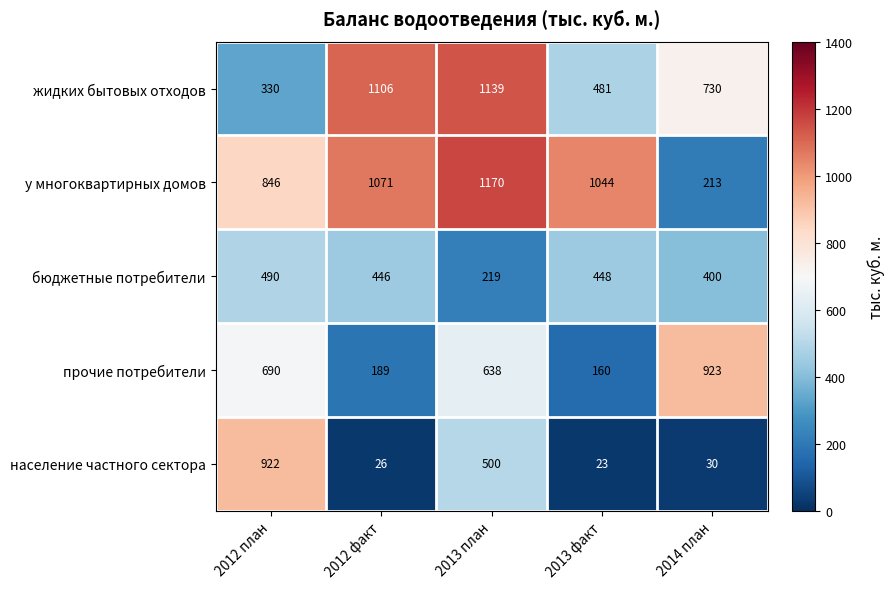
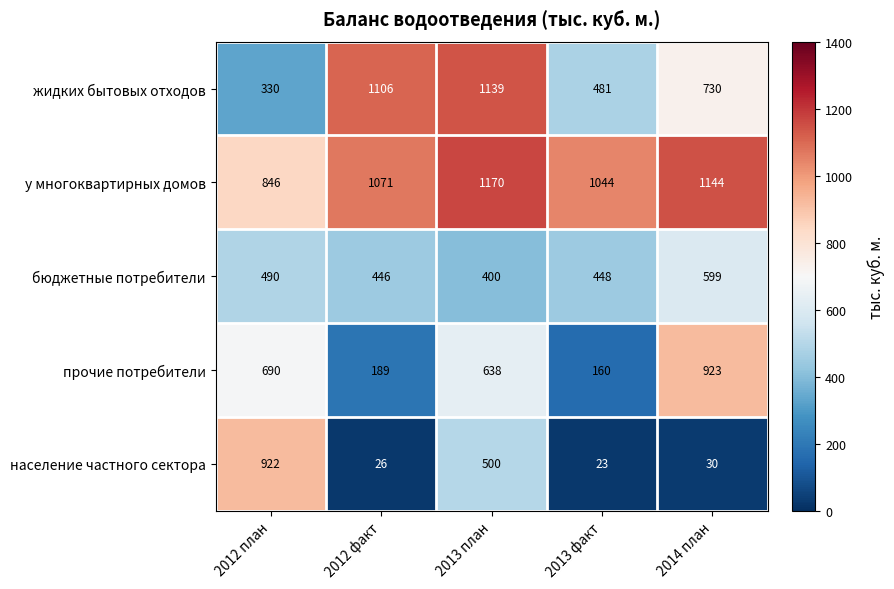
у многоквартирных домов, 2014 план: 213 -> 1144
бюджетные потребители, 2013 план: 219 -> 400
бюджетные потребители, 2014 план: 400 -> 599
